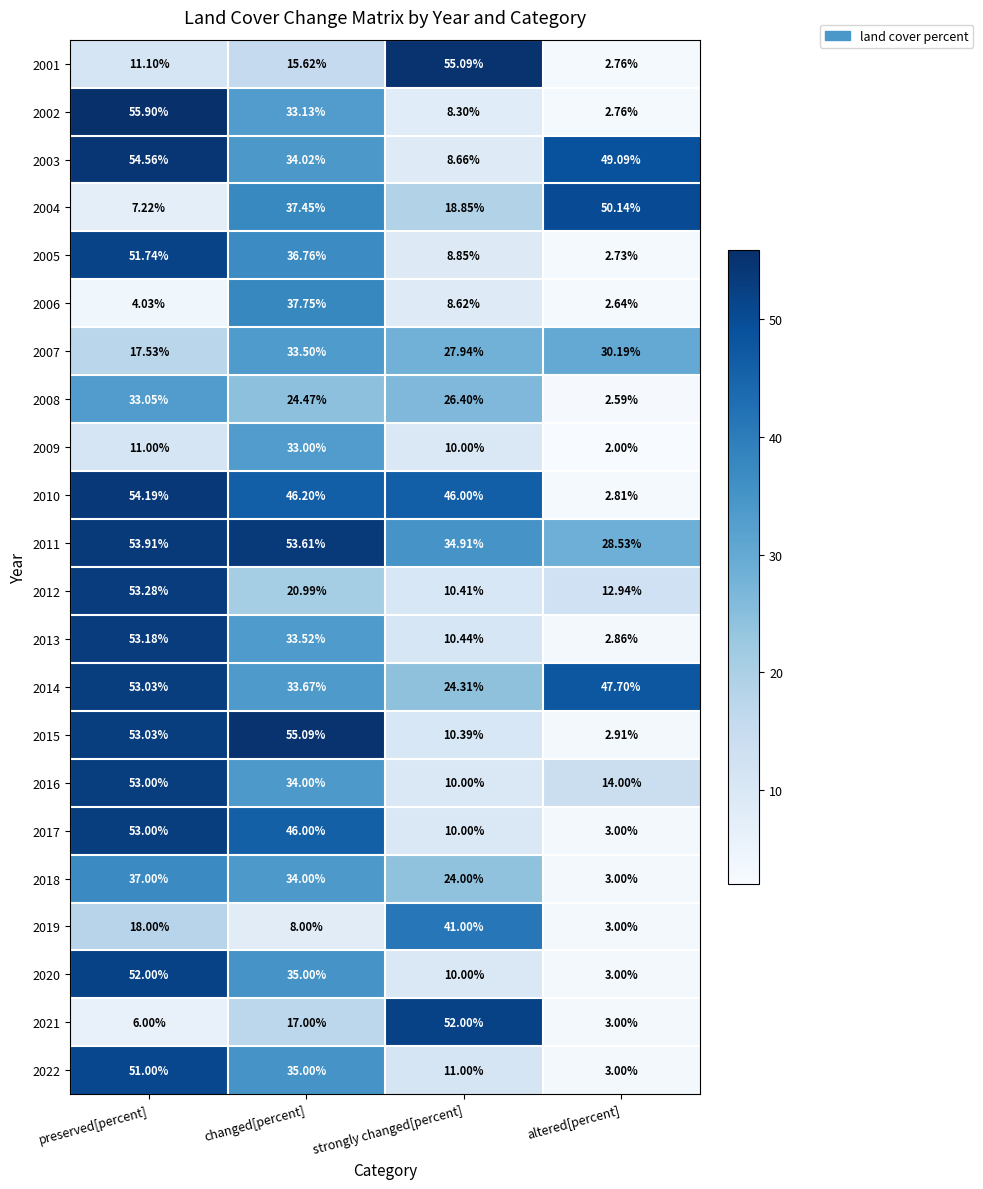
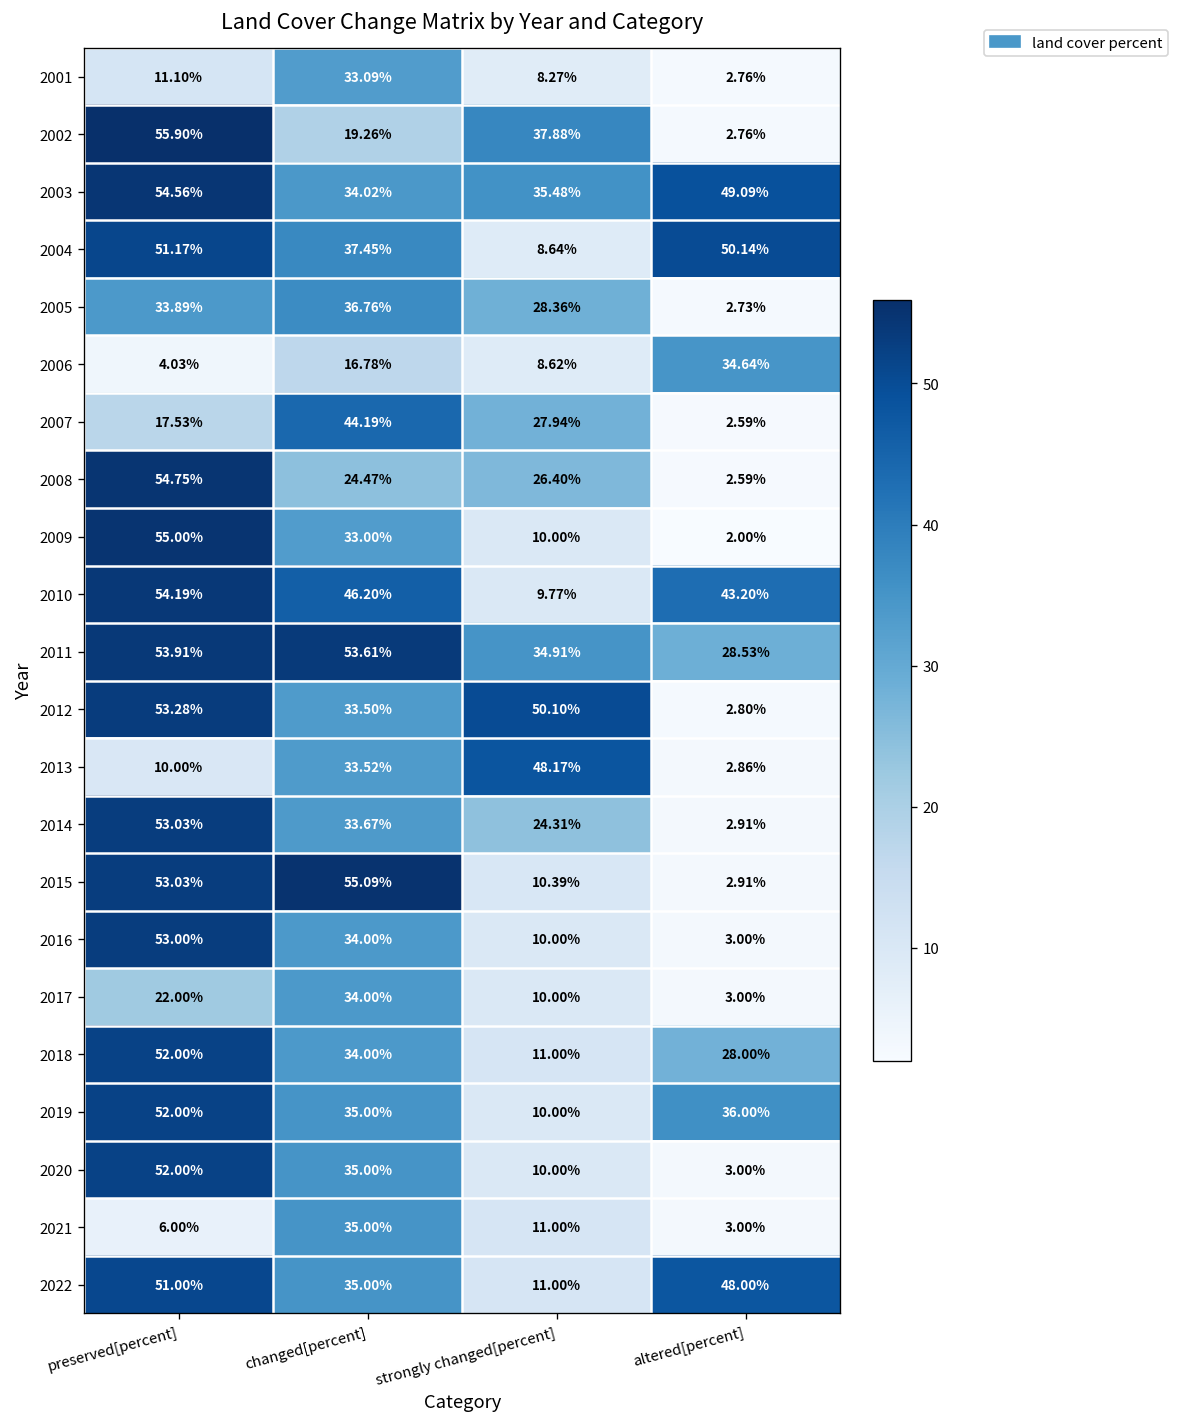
2001, changed[percent]: 15.62% -> 33.09%
2001, strongly changed[percent]: 55.09% -> 8.27%
2002, changed[percent]: 33.13% -> 19.26%
2002, strongly changed[percent]: 8.30% -> 37.88%
2003, strongly changed[percent]: 8.66% -> 35.48%
2004, preserved[percent]: 7.22% -> 51.17%
2004, strongly changed[percent]: 18.85% -> 8.64%
2005, preserved[percent]: 51.74% -> 33.89%
2005, strongly changed[percent]: 8.85% -> 28.36%
2006, changed[percent]: 37.75% -> 16.78%
2006, altered[percent]: 2.64% -> 34.64%
2007, changed[percent]: 33.50% -> 44.19%
2007, altered[percent]: 30.19% -> 2.59%
2008, preserved[percent]: 33.05% -> 54.75%
2009, preserved[percent]: 11.00% -> 55.00%
2010, strongly changed[percent]: 46.00% -> 9.77%
2010, altered[percent]: 2.81% -> 43.20%
2012, changed[percent]: 20.99% -> 33.50%
2012, strongly changed[percent]: 10.41% -> 50.10%
2012, altered[percent]: 12.94% -> 2.80%
2013, preserved[percent]: 53.18% -> 10.00%
2013, strongly changed[percent]: 10.44% -> 48.17%
2014, altered[percent]: 47.70% -> 2.91%
2016, altered[percent]: 14.00% -> 3.00%
2017, preserved[percent]: 53.00% -> 22.00%
2017, changed[percent]: 46.00% -> 34.00%
2018, preserved[percent]: 37.00% -> 52.00%
2018, strongly changed[percent]: 24.00% -> 11.00%
2018, altered[percent]: 3.00% -> 28.00%
2019, preserved[percent]: 18.00% -> 52.00%
2019, changed[percent]: 8.00% -> 35.00%
2019, strongly changed[percent]: 41.00% -> 10.00%
2019, altered[percent]: 3.00% -> 36.00%
2021, changed[percent]: 17.00% -> 35.00%
2021, strongly changed[percent]: 52.00% -> 11.00%
2022, altered[percent]: 3.00% -> 48.00%
